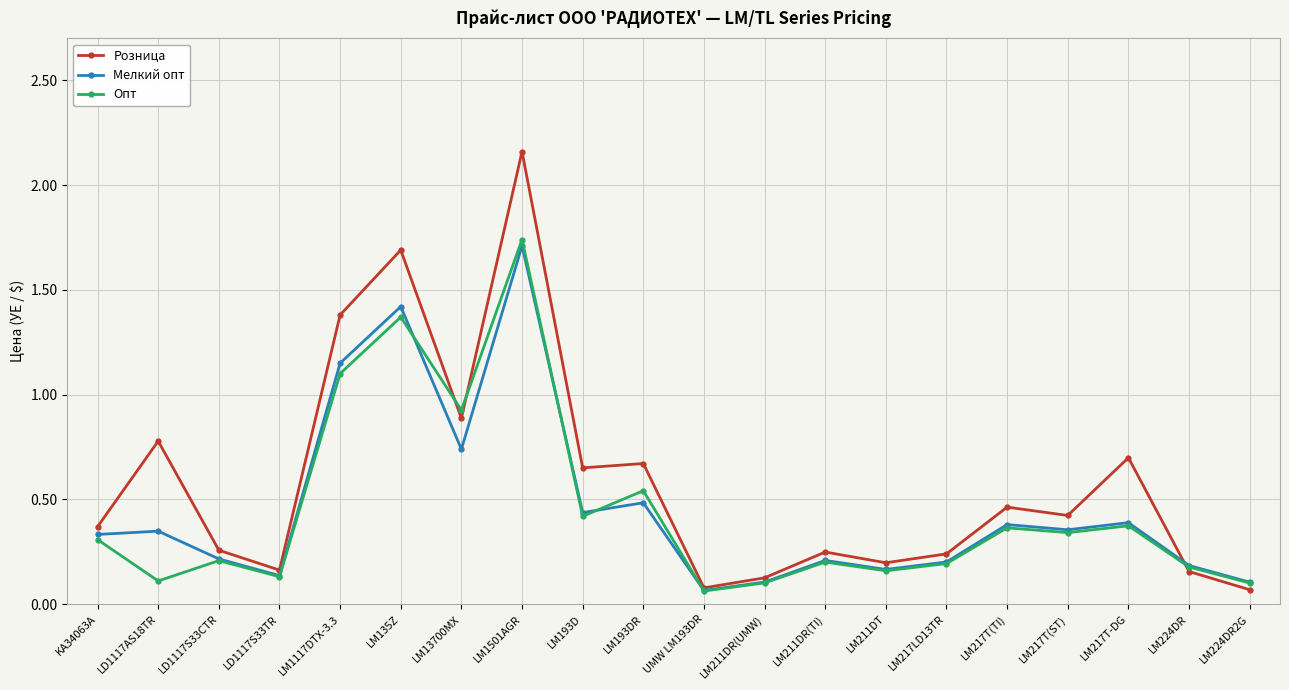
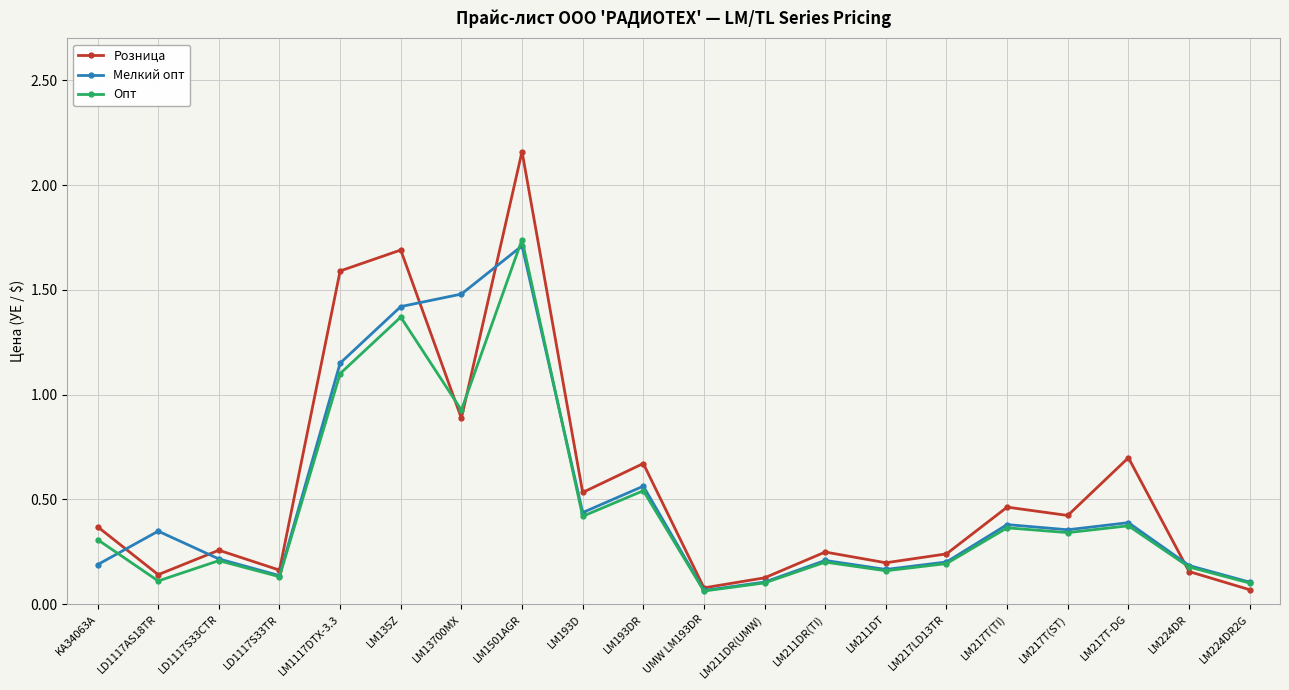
Мелкий опт, KA34063A: 0.33 -> 0.19
Розница, LD1117AS18TR: 0.78 -> 0.14
Розница, LM1117DTX-3.3: 1.38 -> 1.59
Мелкий опт, LM13700MX: 0.74 -> 1.48
Розница, LM193D: 0.65 -> 0.53
Мелкий опт, LM193DR: 0.48 -> 0.56
